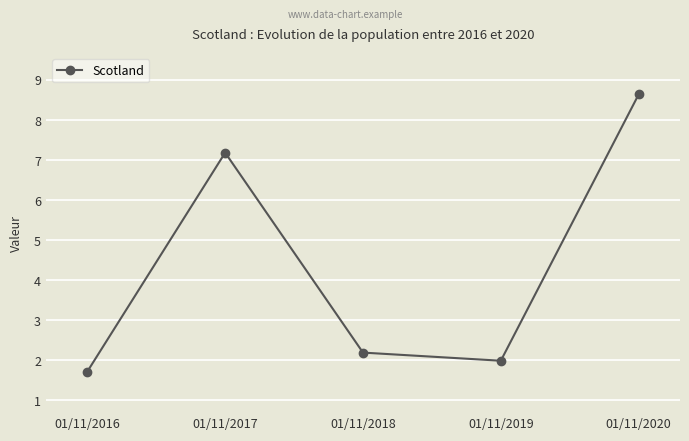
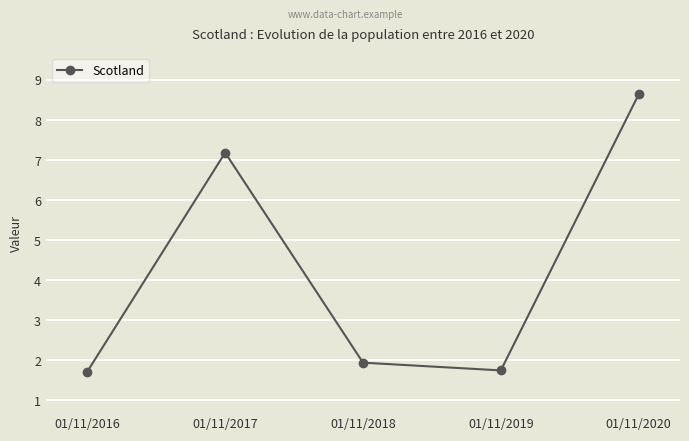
01/11/2018: 2.2 -> 1.9
01/11/2019: 2.0 -> 1.7
